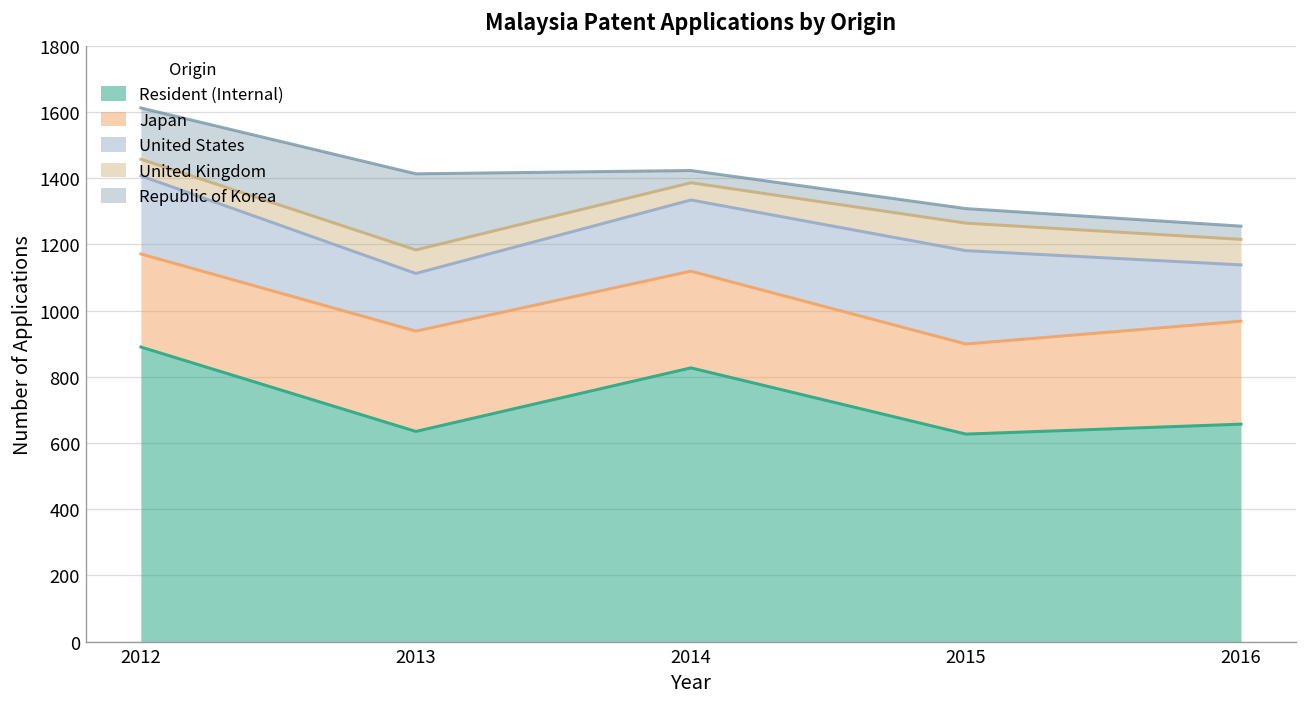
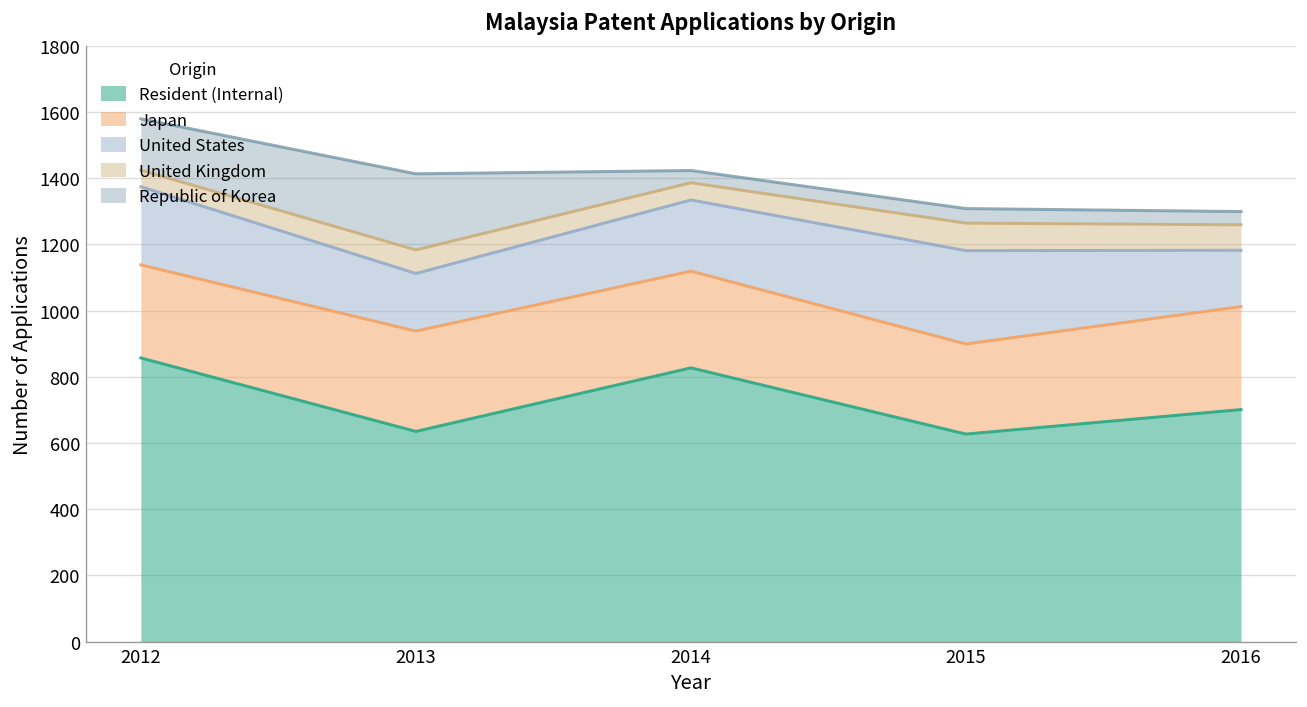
Resident (Internal), 2012: 890 -> 860
Resident (Internal), 2016: 660 -> 700
